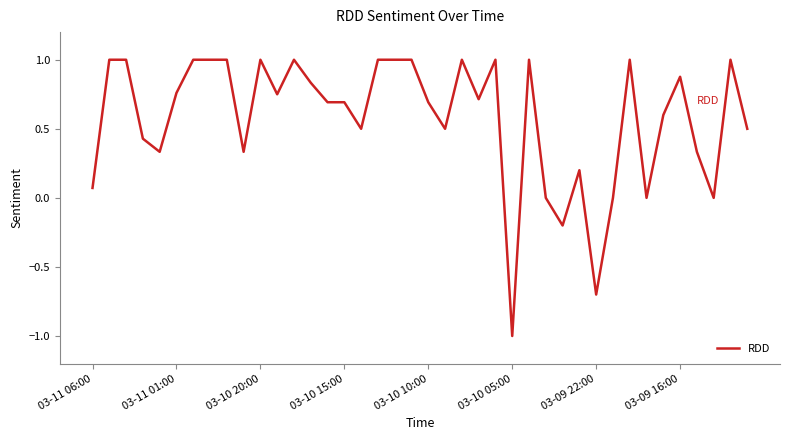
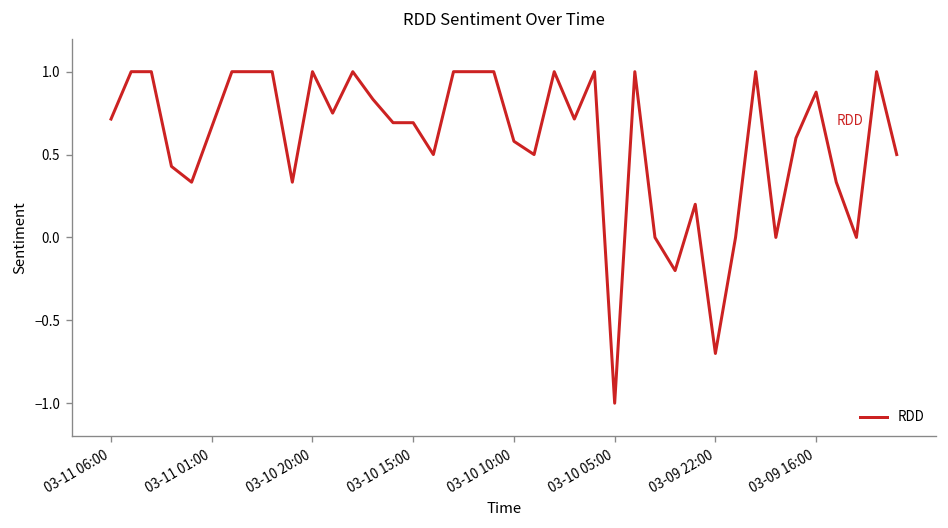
03-11 06:00: 0.07 -> 0.71
03-11 01:00: 0.76 -> 0.67
03-10 10:00: 0.69 -> 0.58
